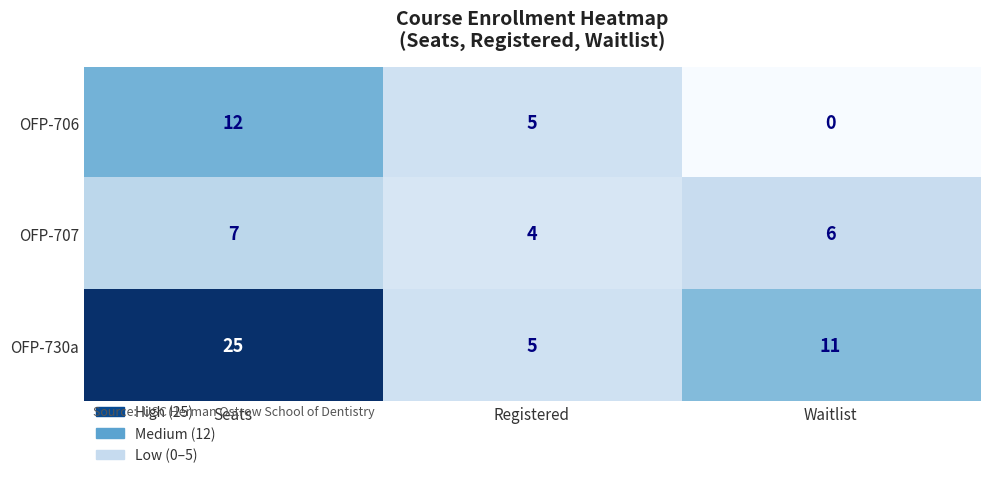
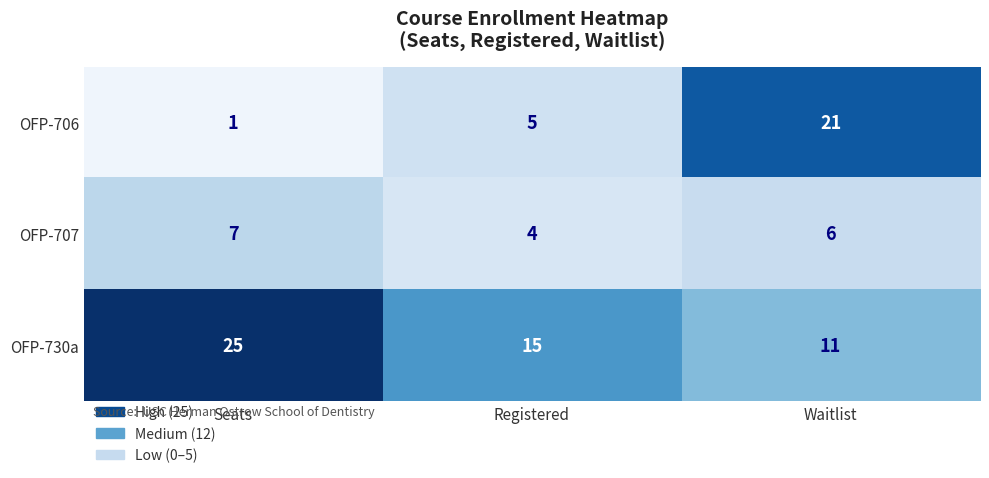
OFP-706, Seats: 12 -> 1
OFP-706, Waitlist: 0 -> 21
OFP-730a, Registered: 5 -> 15
